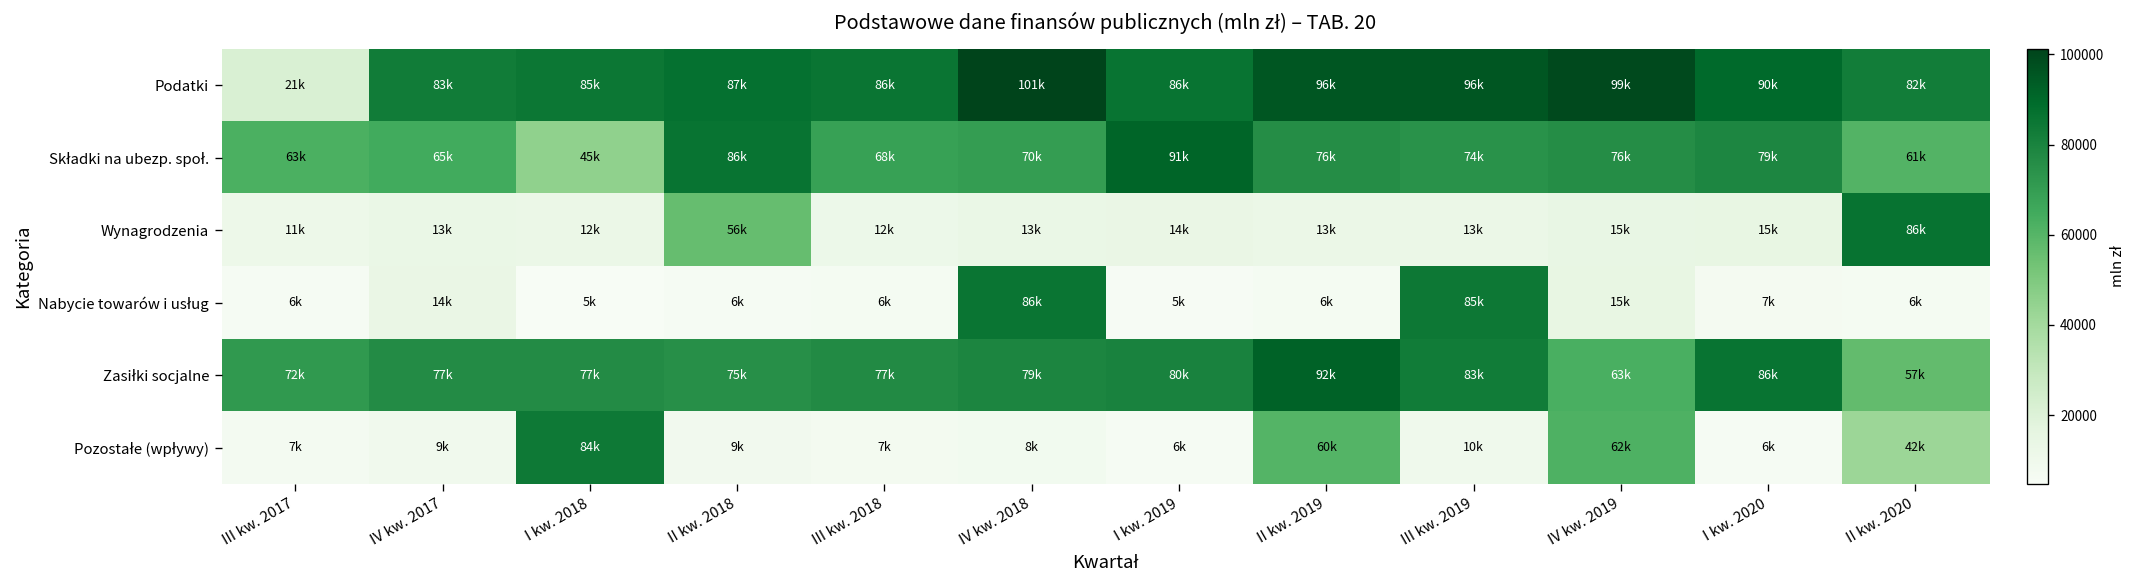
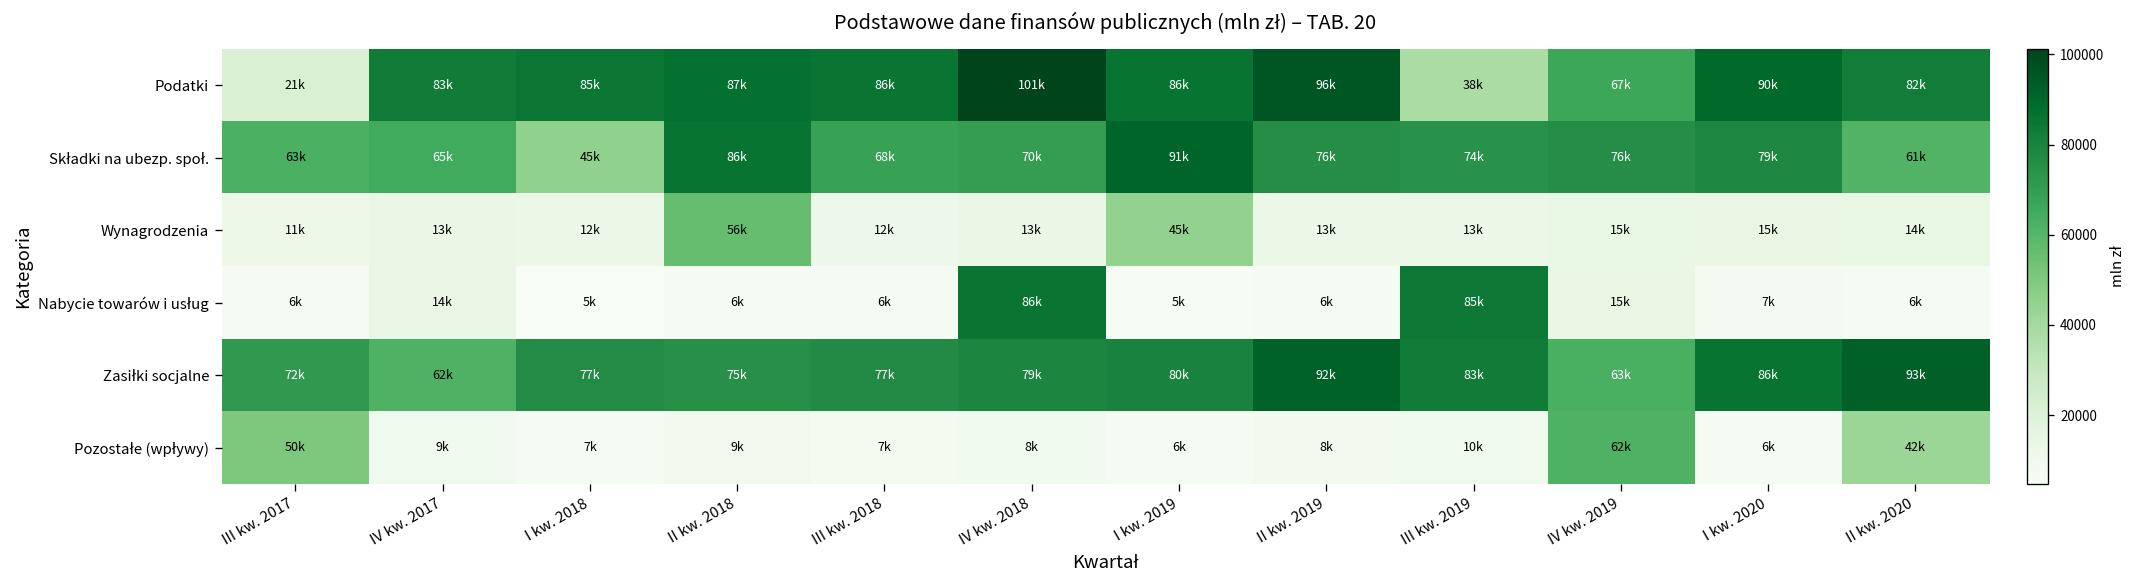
Podatki, III kw. 2019: 96k -> 38k
Podatki, IV kw. 2019: 99k -> 67k
Wynagrodzenia, I kw. 2019: 14k -> 45k
Wynagrodzenia, II kw. 2020: 86k -> 14k
Zasiłki socjalne, IV kw. 2017: 77k -> 62k
Zasiłki socjalne, II kw. 2020: 57k -> 93k
Pozostałe (wpływy), III kw. 2017: 7k -> 50k
Pozostałe (wpływy), I kw. 2018: 84k -> 7k
Pozostałe (wpływy), II kw. 2019: 60k -> 8k
